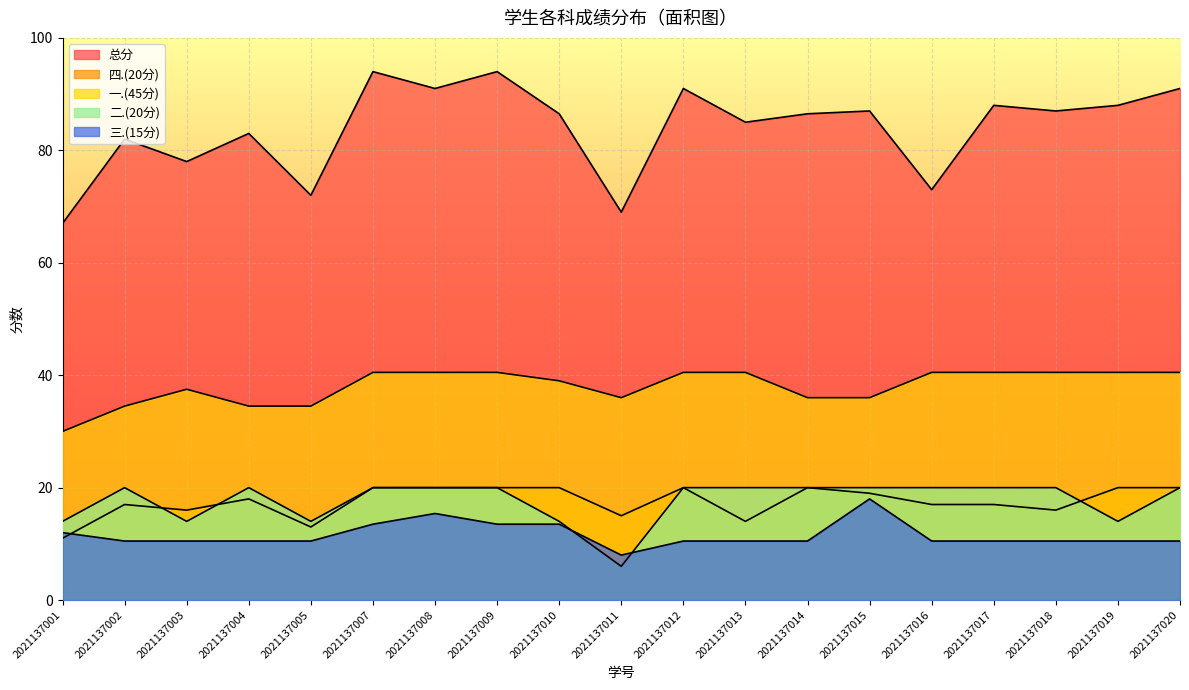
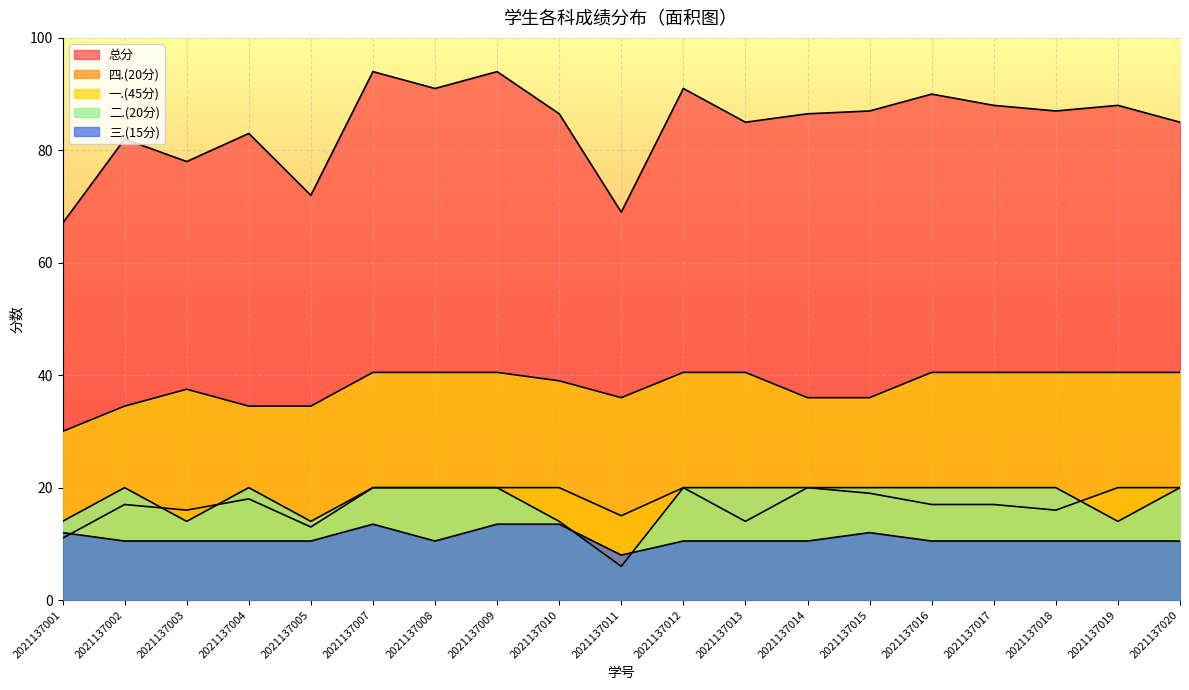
三.(15分), 2021137008: 15 -> 11
三.(15分), 2021137015: 18 -> 12
总分, 2021137016: 73 -> 90
总分, 2021137020: 91 -> 85
